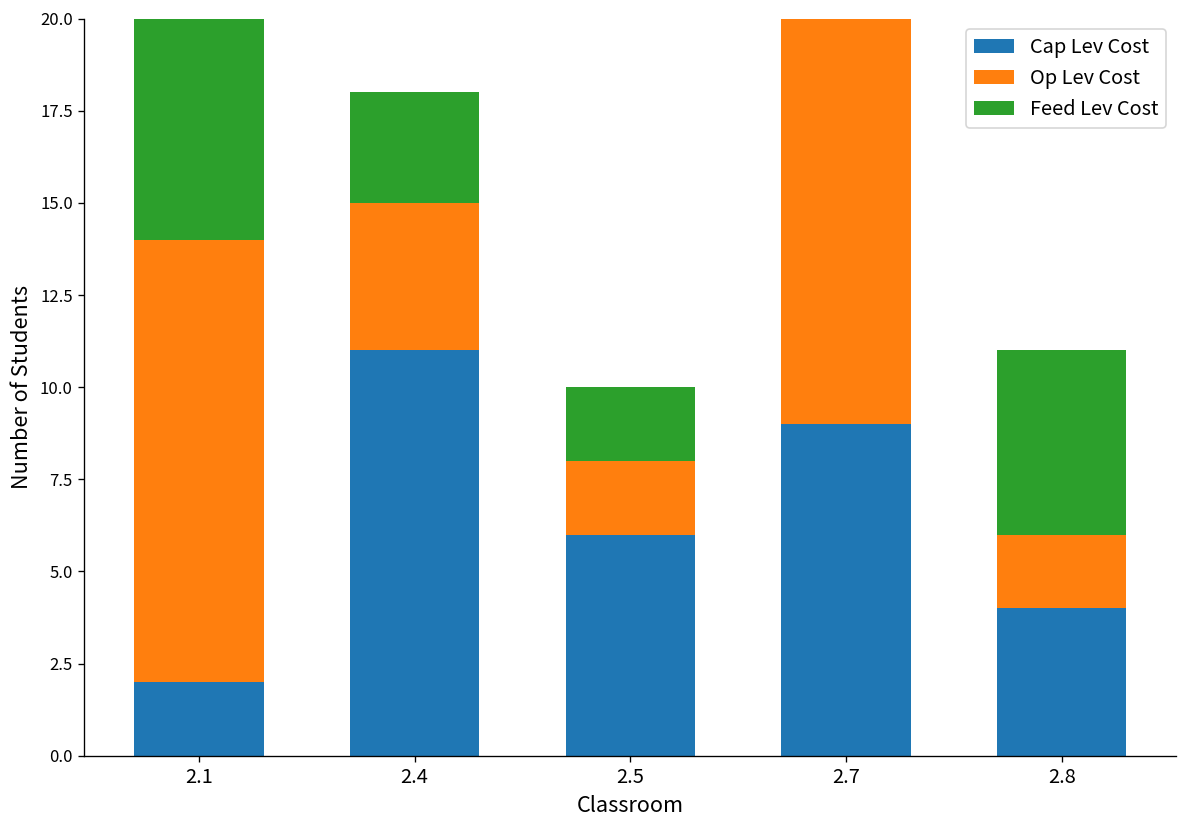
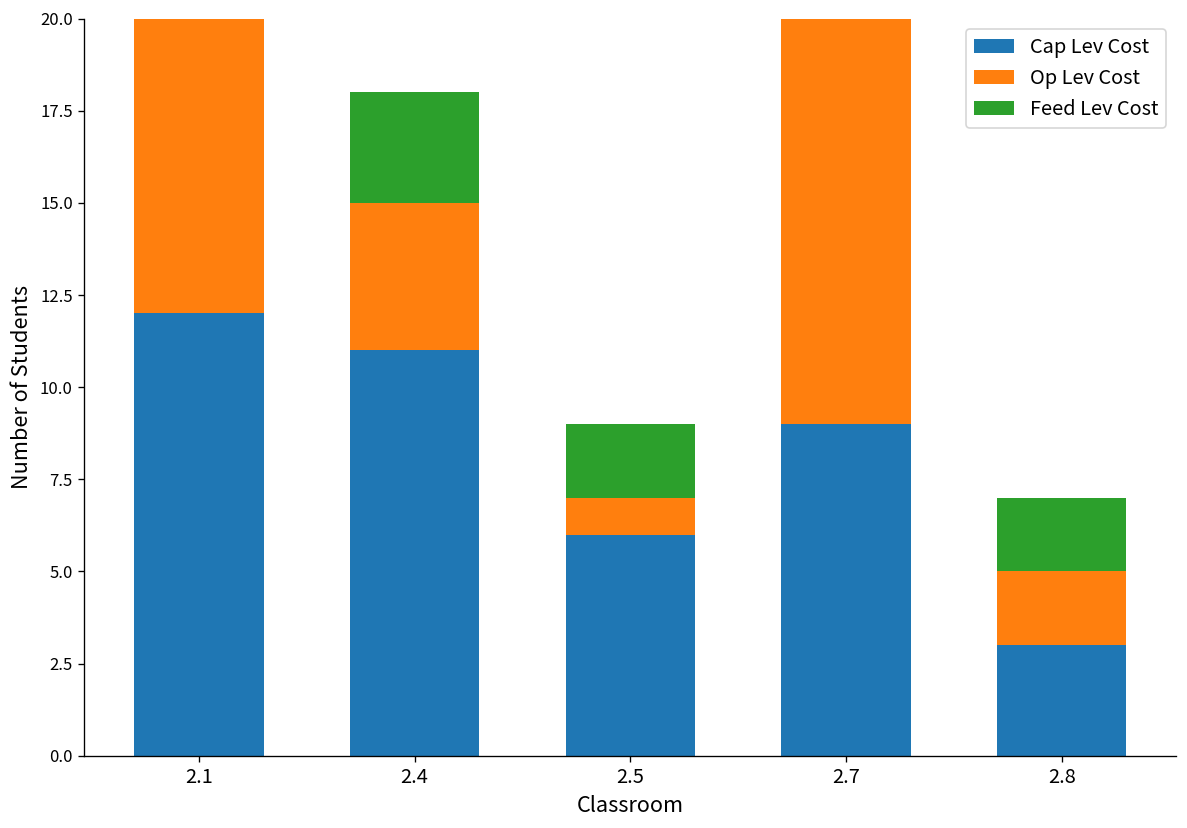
Cap Lev Cost, 2.1: 2 -> 12
Op Lev Cost, 2.5: 2 -> 1
Cap Lev Cost, 2.8: 4 -> 3
Feed Lev Cost, 2.8: 5 -> 2
